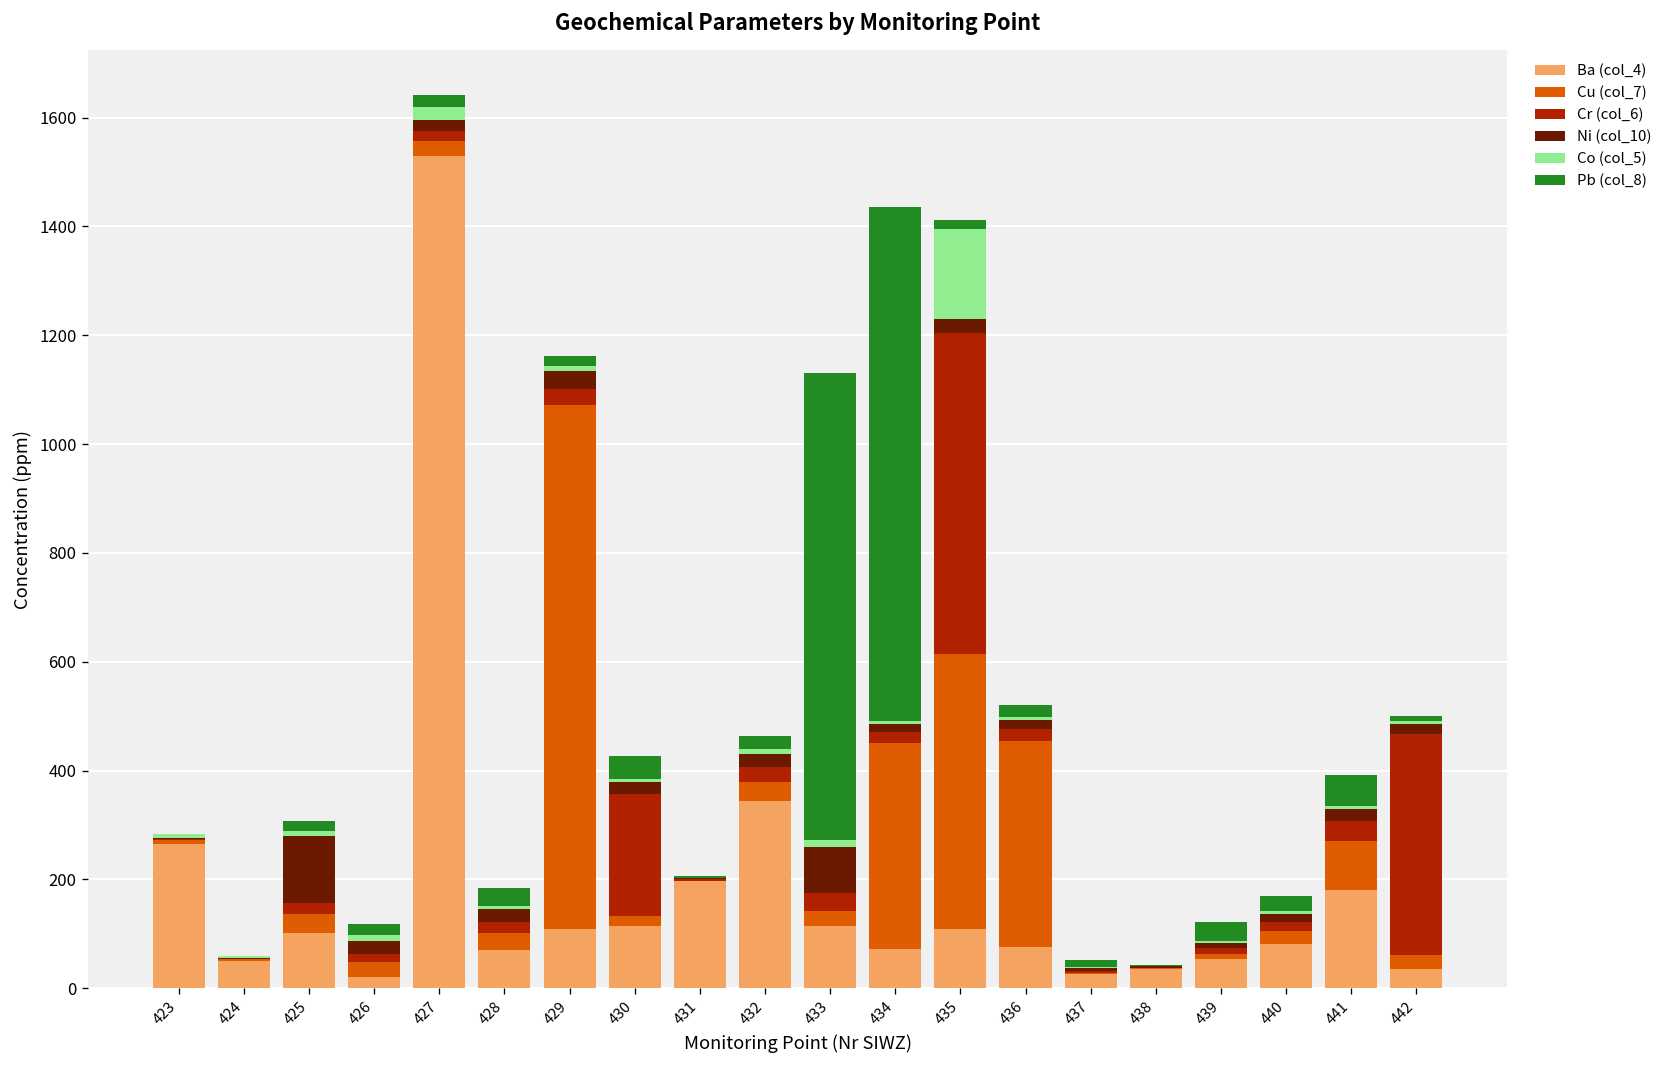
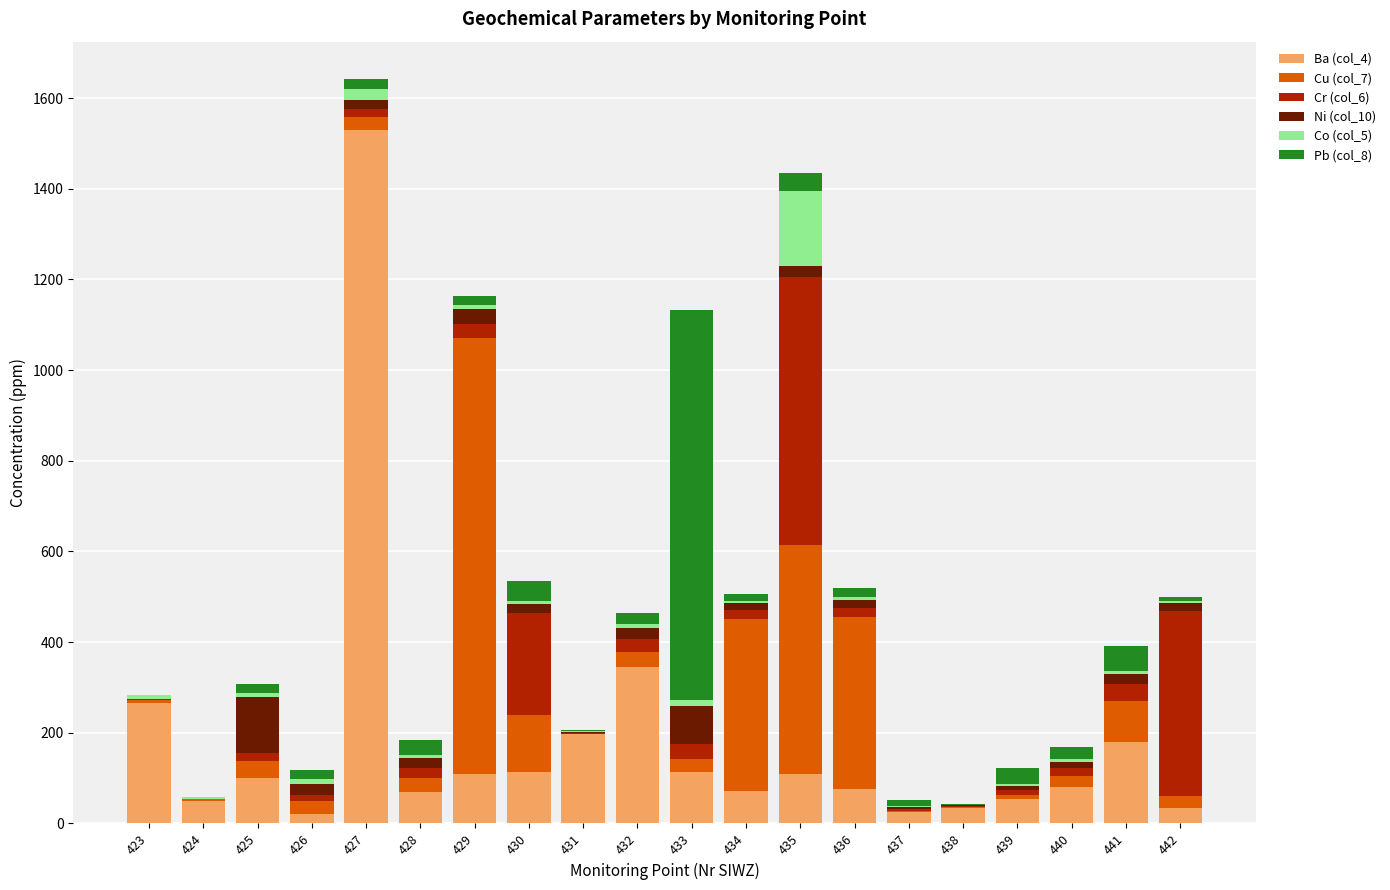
Cu (col_7), 430: 20 -> 130
Pb (col_8), 434: 940 -> 10
Pb (col_8), 435: 20 -> 40
